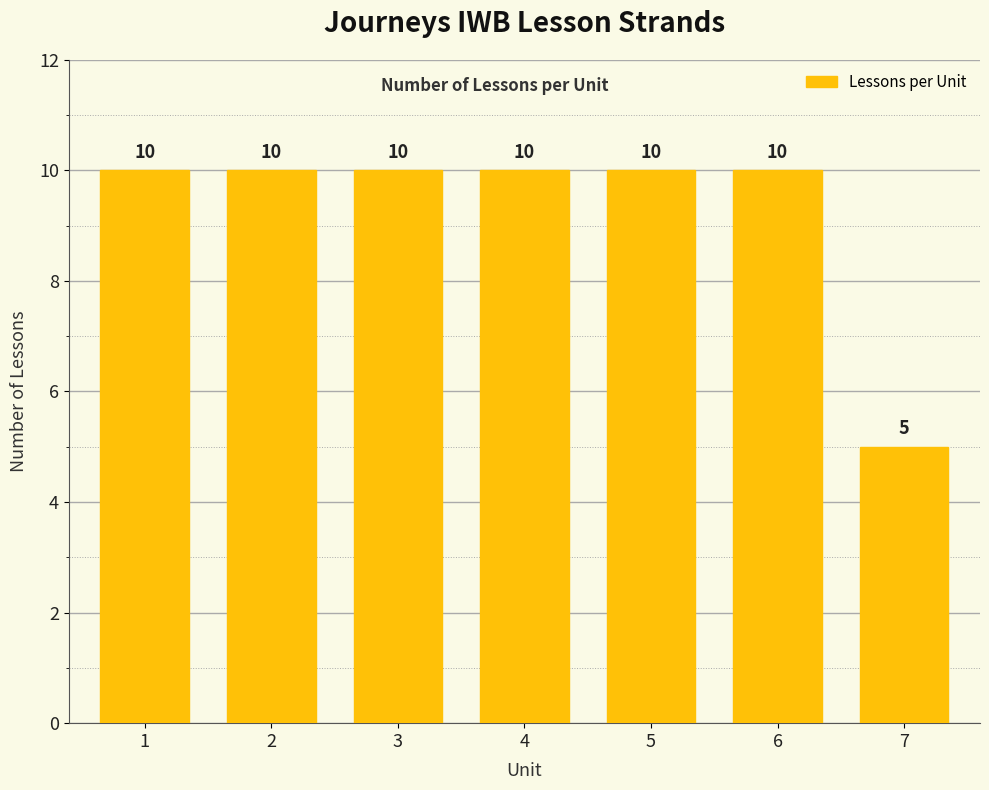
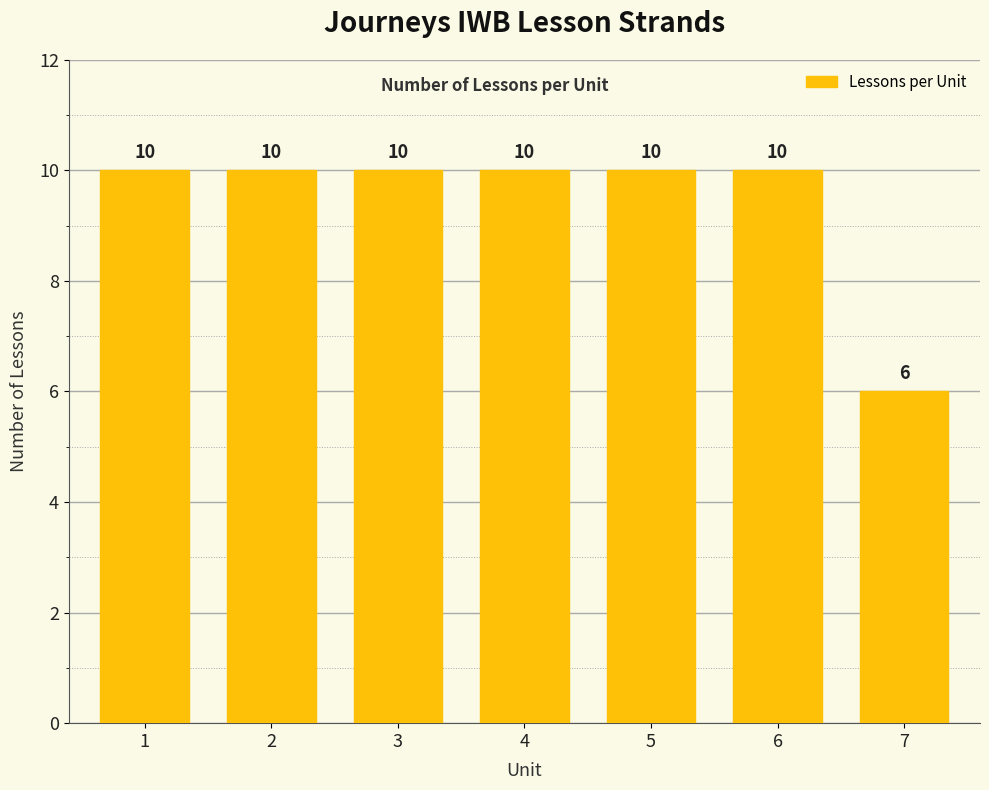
7: 5 -> 6
